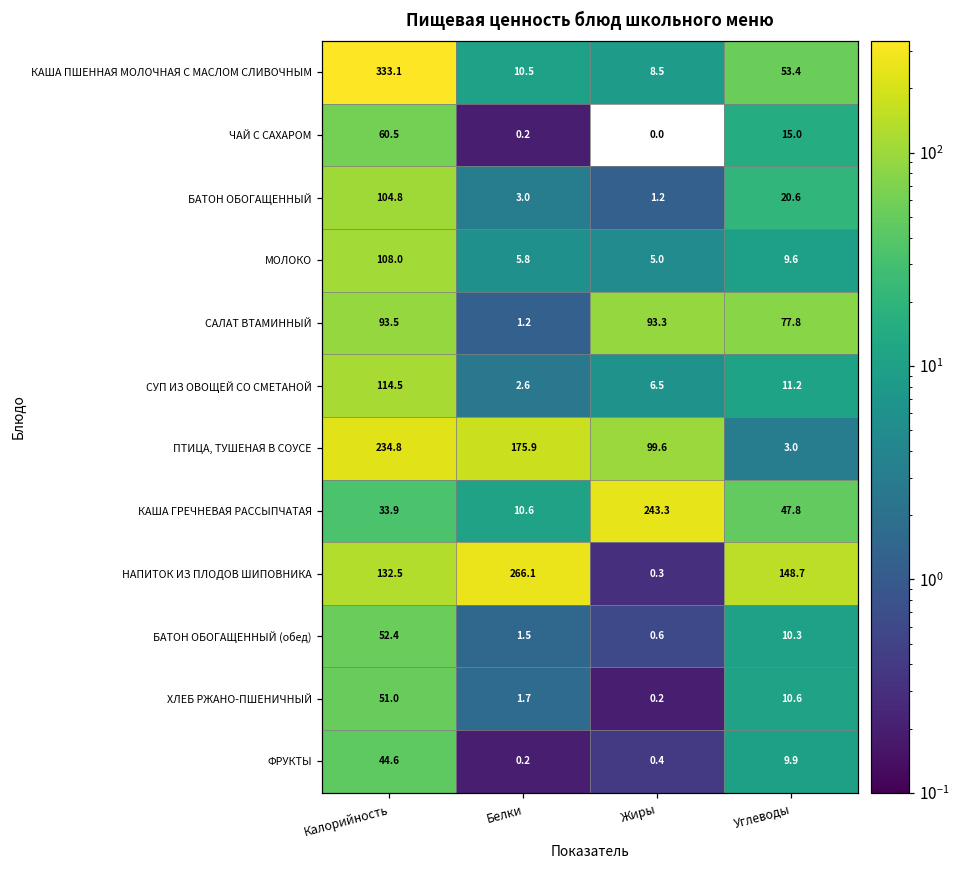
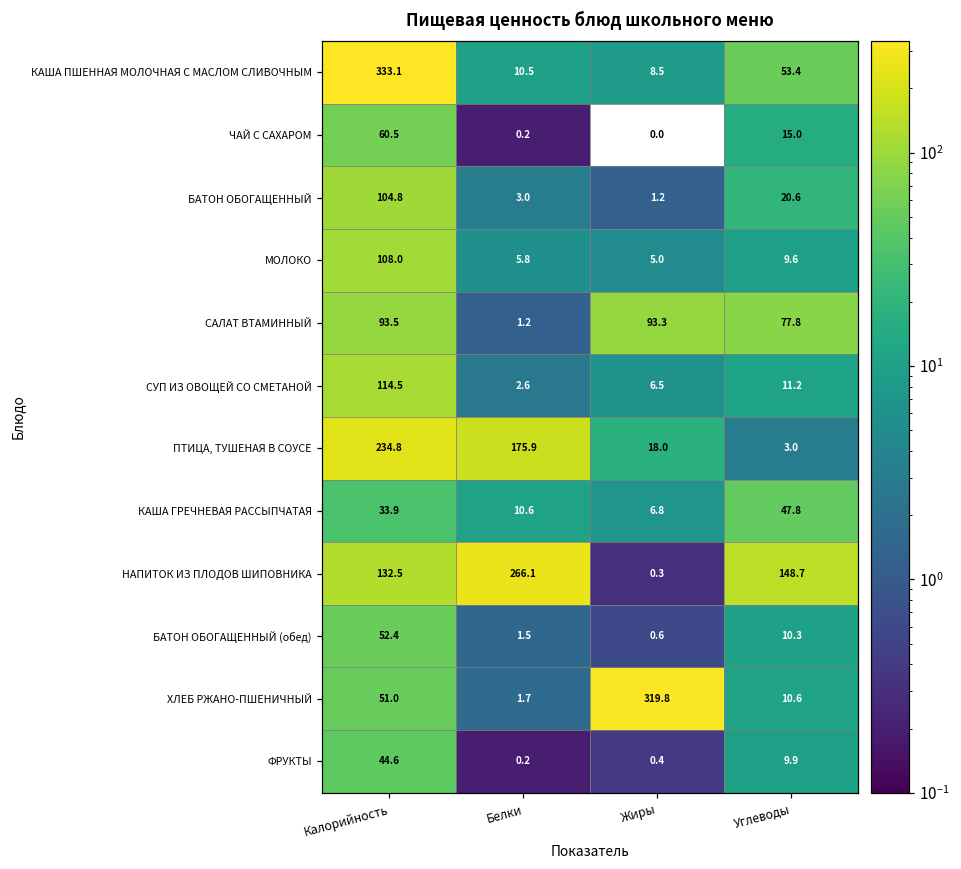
ПТИЦА, ТУШЕНАЯ В СОУСЕ, Жиры: 99.6 -> 18.0
КАША ГРЕЧНЕВАЯ РАССЫПЧАТАЯ, Жиры: 243.3 -> 6.8
ХЛЕБ РЖАНО-ПШЕНИЧНЫЙ, Жиры: 0.2 -> 319.8
